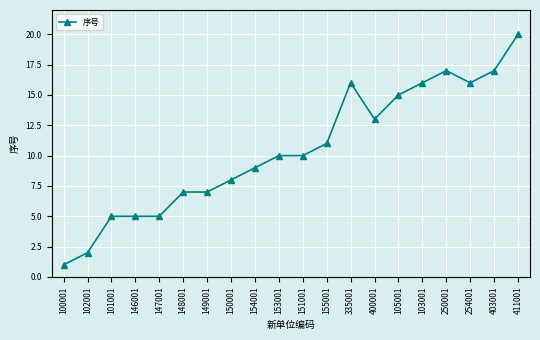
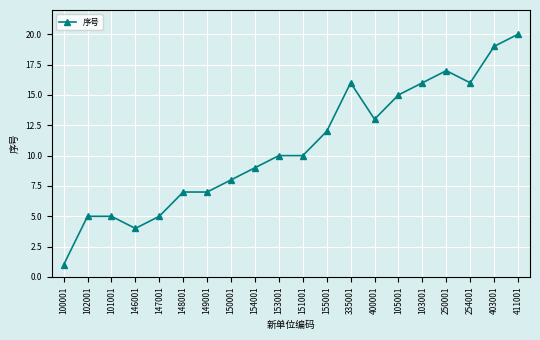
102001: 2 -> 5
146001: 5 -> 4
155001: 11 -> 12
403001: 17 -> 19
